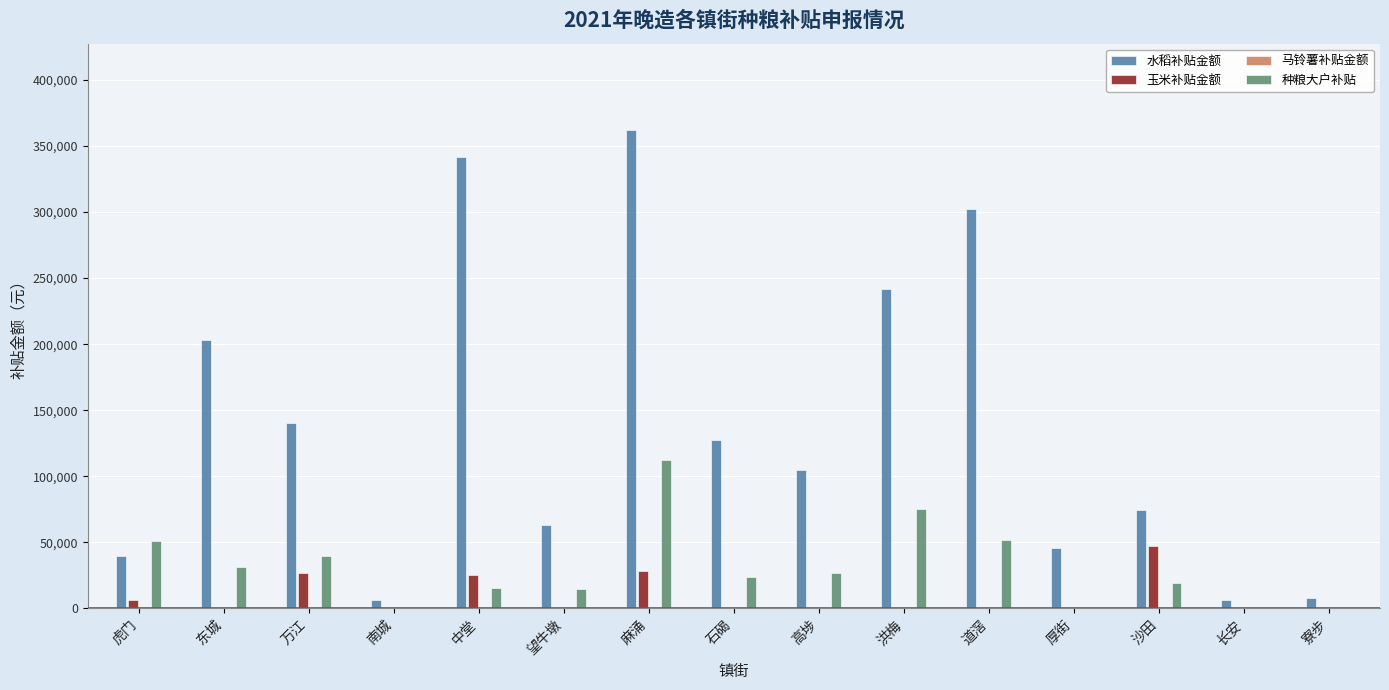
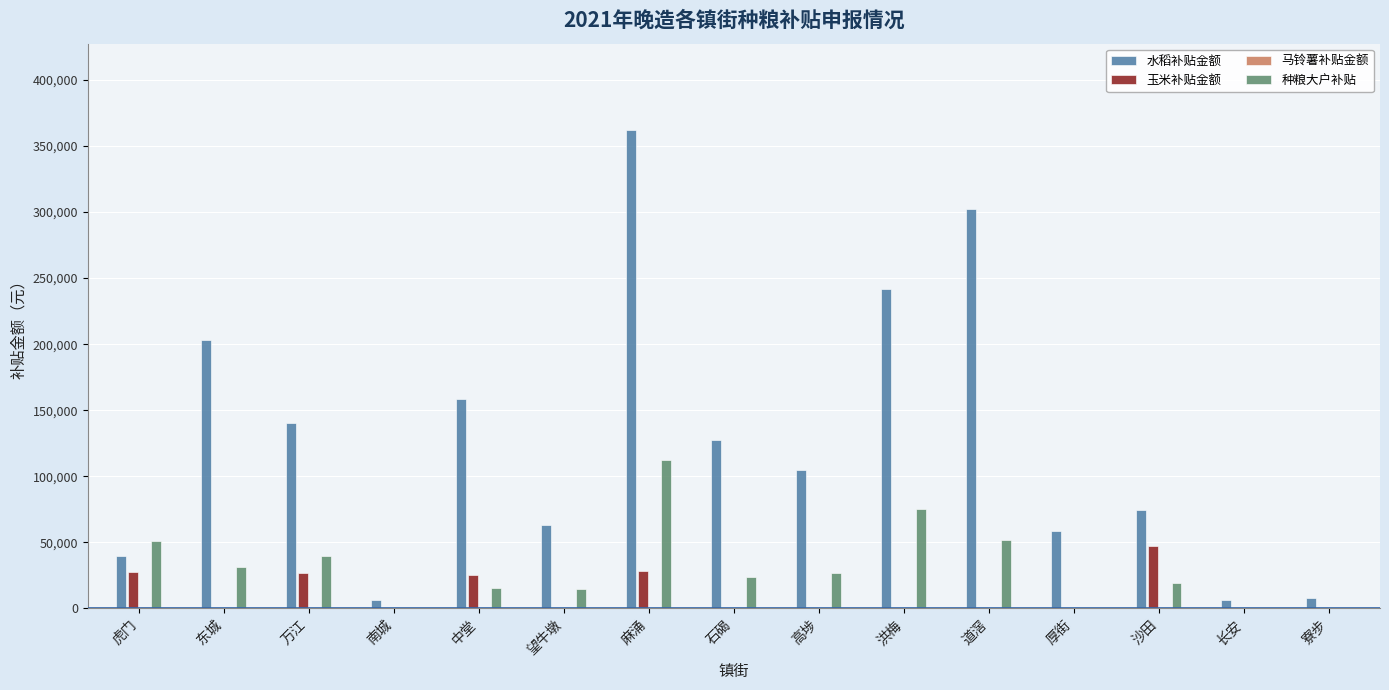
玉米补贴金额, 虎门: 6,000 -> 28,000
水稻补贴金额, 中堂: 342,000 -> 159,000
水稻补贴金额, 厚街: 46,000 -> 59,000
